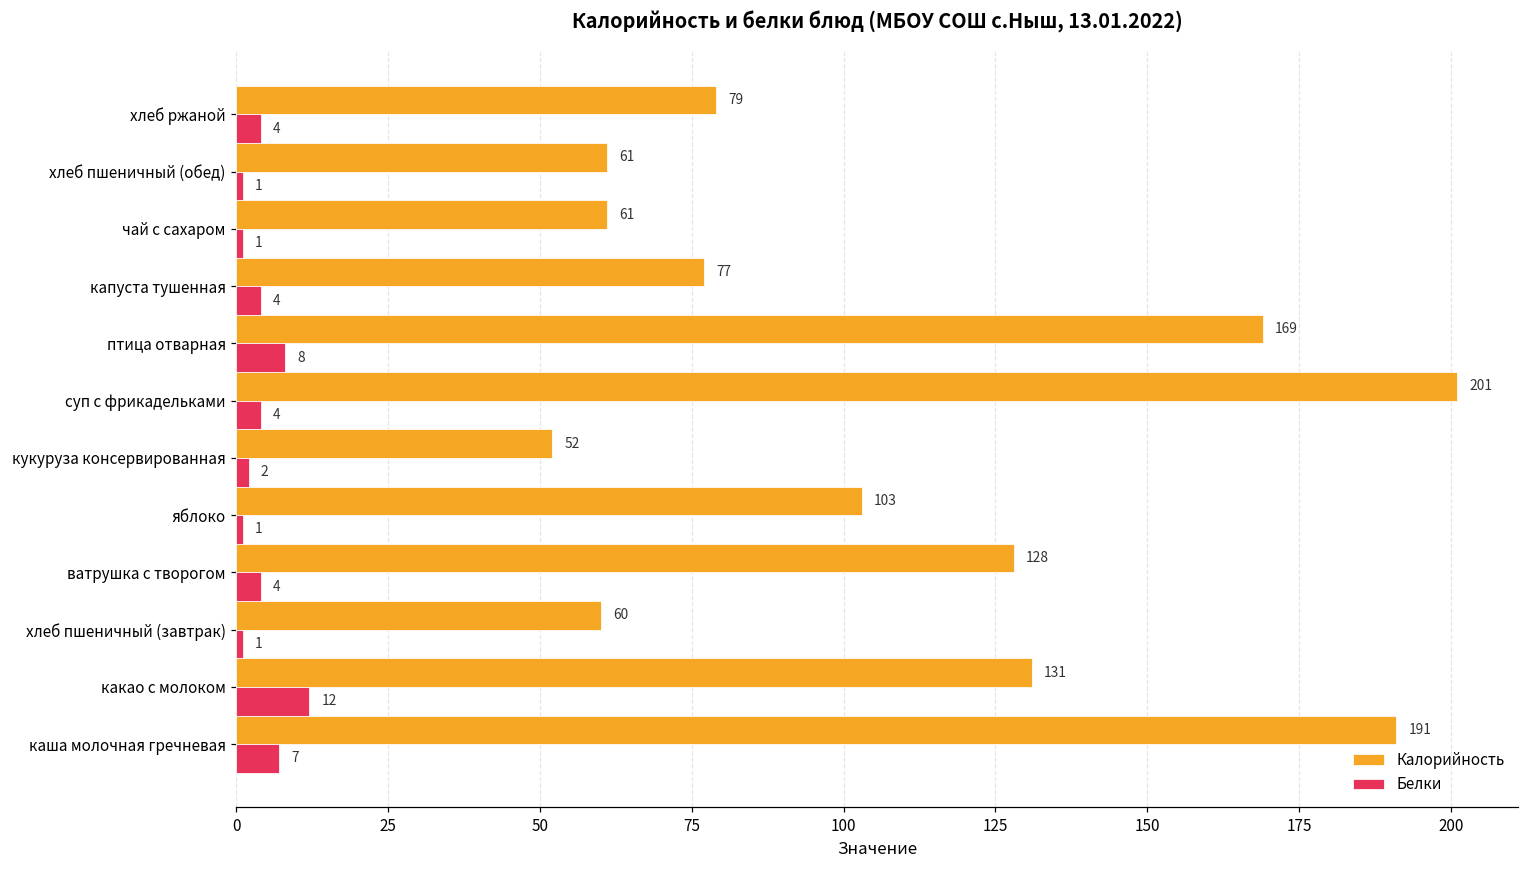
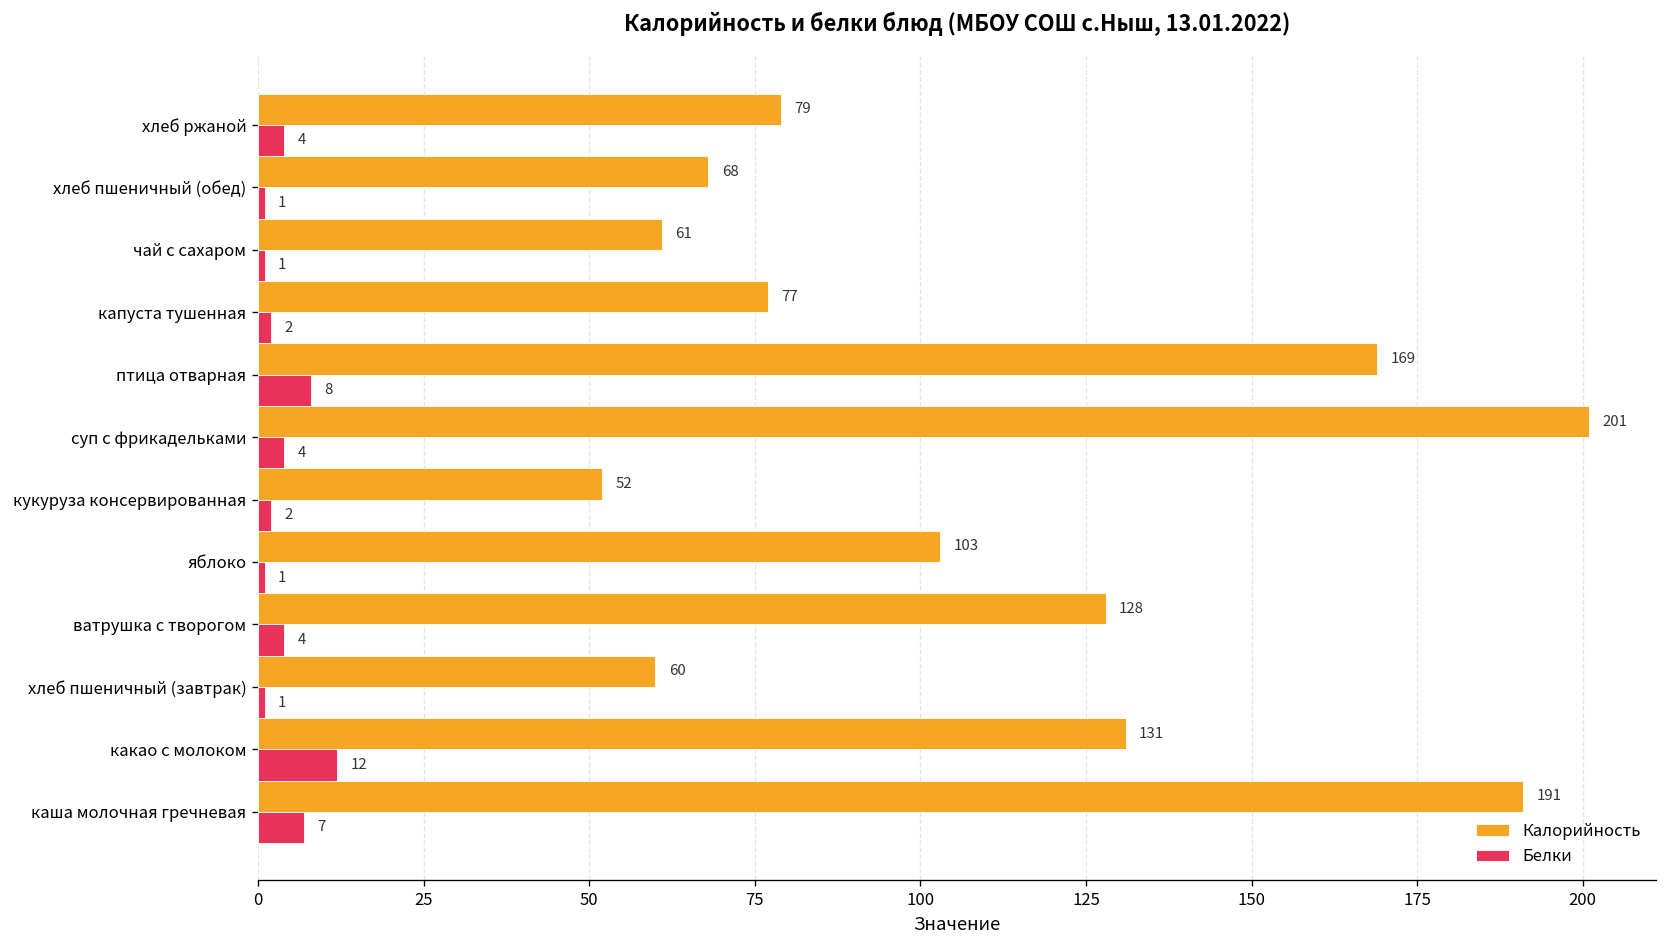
Калорийность, хлеб пшеничный (обед): 61 -> 68
Белки, капуста тушенная: 4 -> 2
